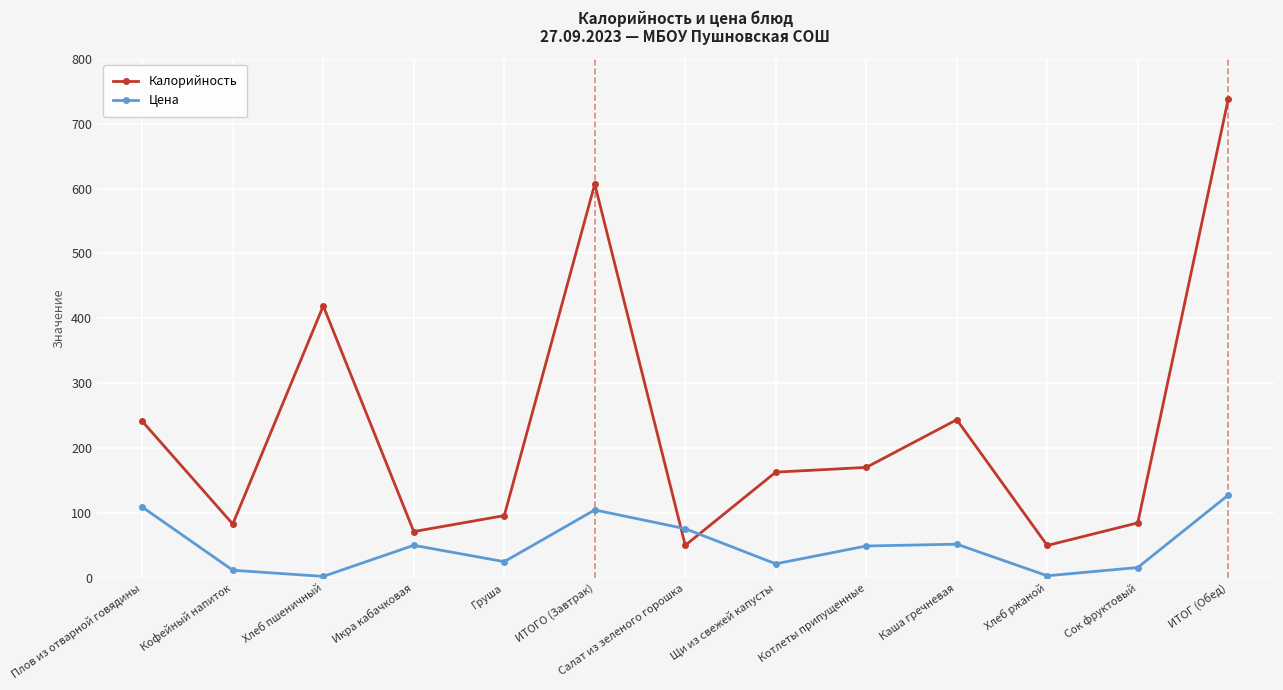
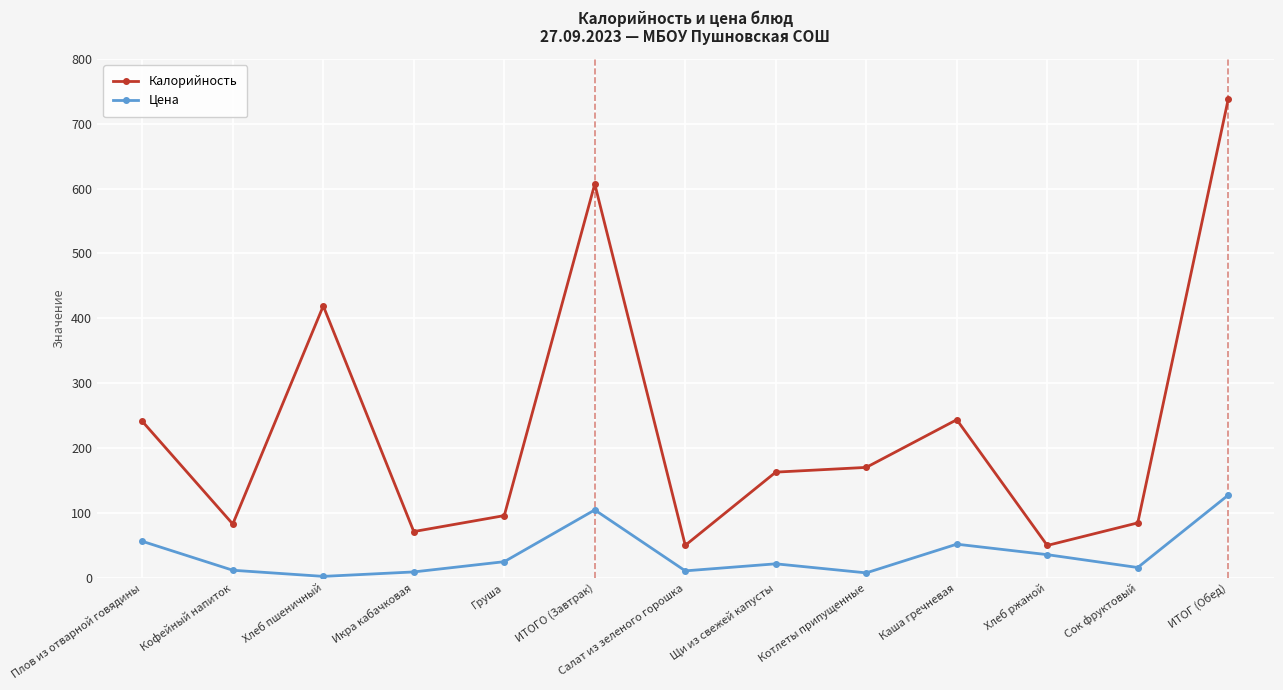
Цена, Плов из отварной говядины: 110 -> 60
Цена, Икра кабачковая: 50 -> 10
Цена, Салат из зеленого горошка: 80 -> 10
Цена, Котлеты припущенные: 50 -> 10
Цена, Хлеб ржаной: 0 -> 40
